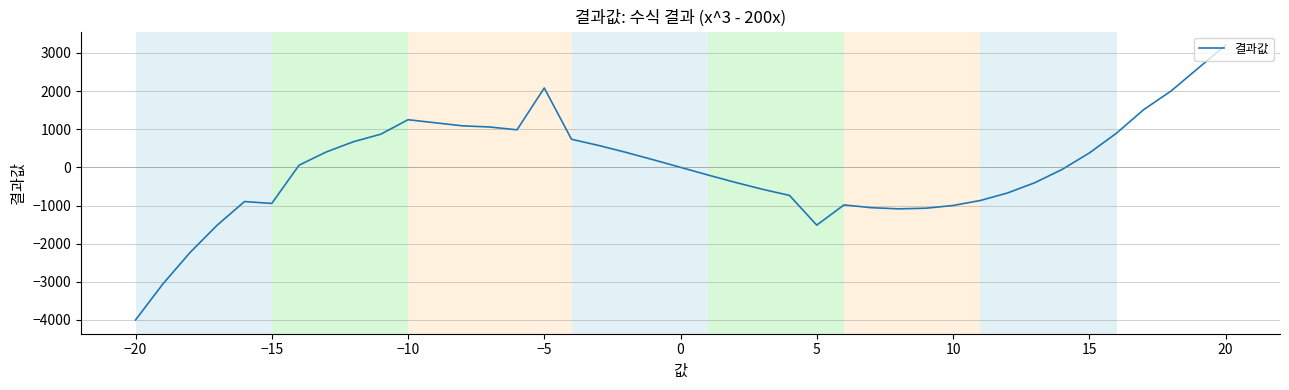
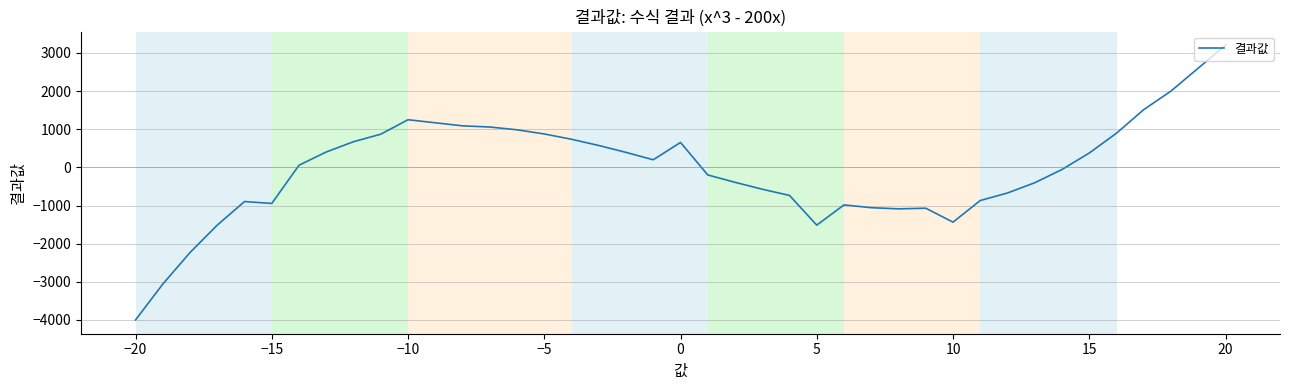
−5: 2100 -> 900
0: 0 -> 700
10: -1000 -> -1400
